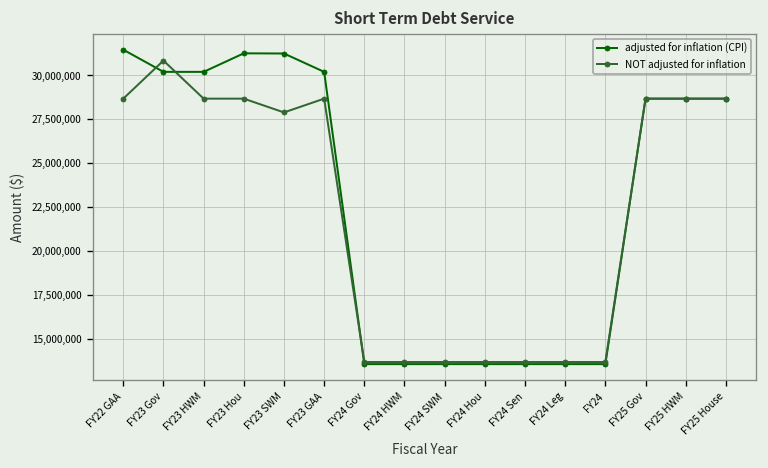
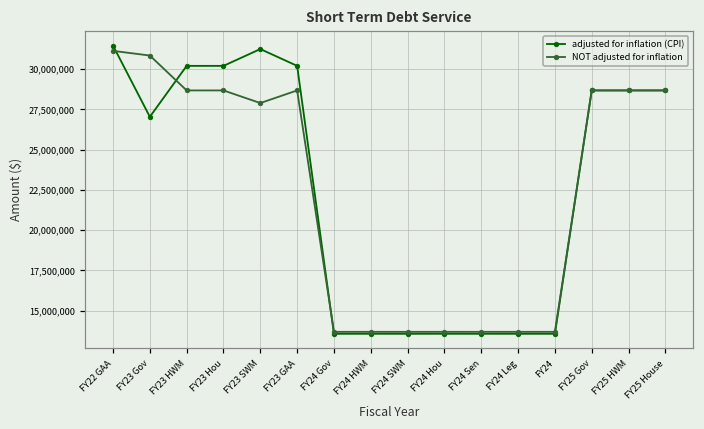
NOT adjusted for inflation, FY22 GAA: 28,700,000 -> 31,100,000
adjusted for inflation (CPI), FY23 Gov: 30,200,000 -> 27,000,000
adjusted for inflation (CPI), FY23 Hou: 31,300,000 -> 30,200,000
